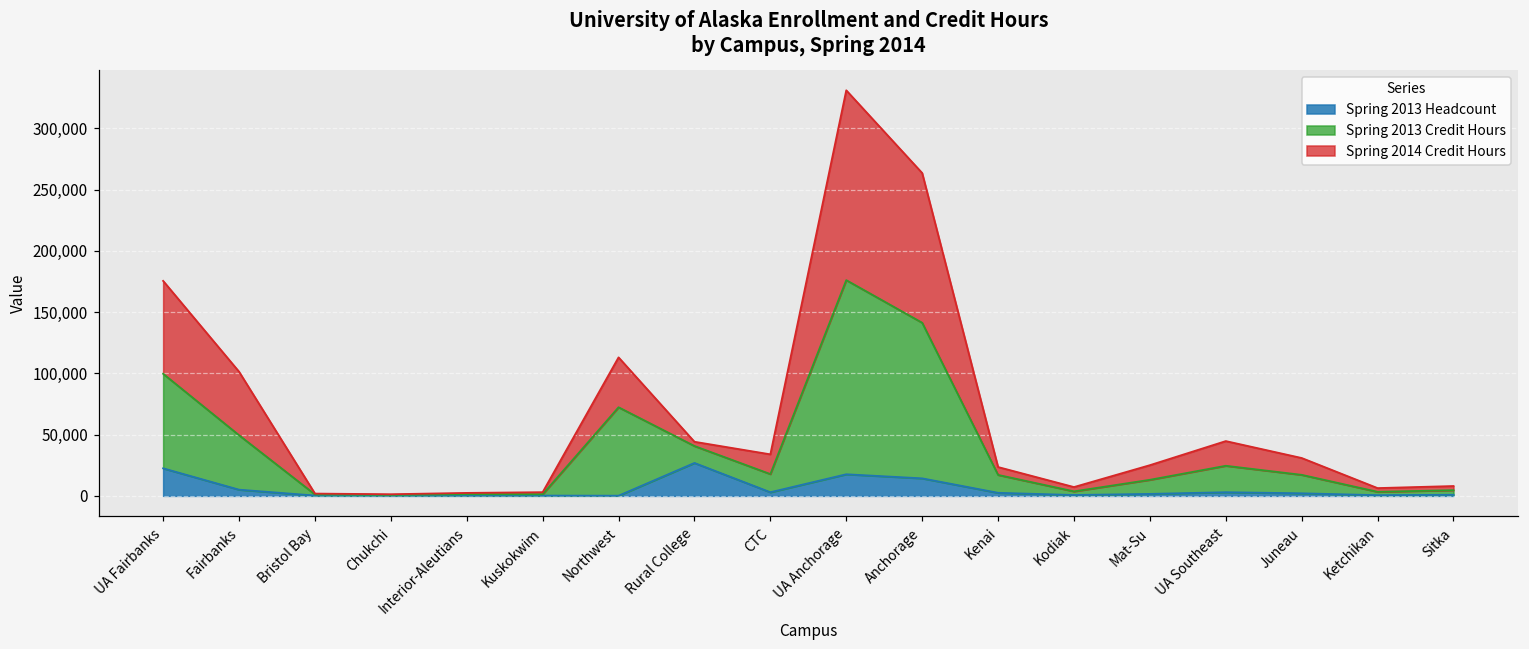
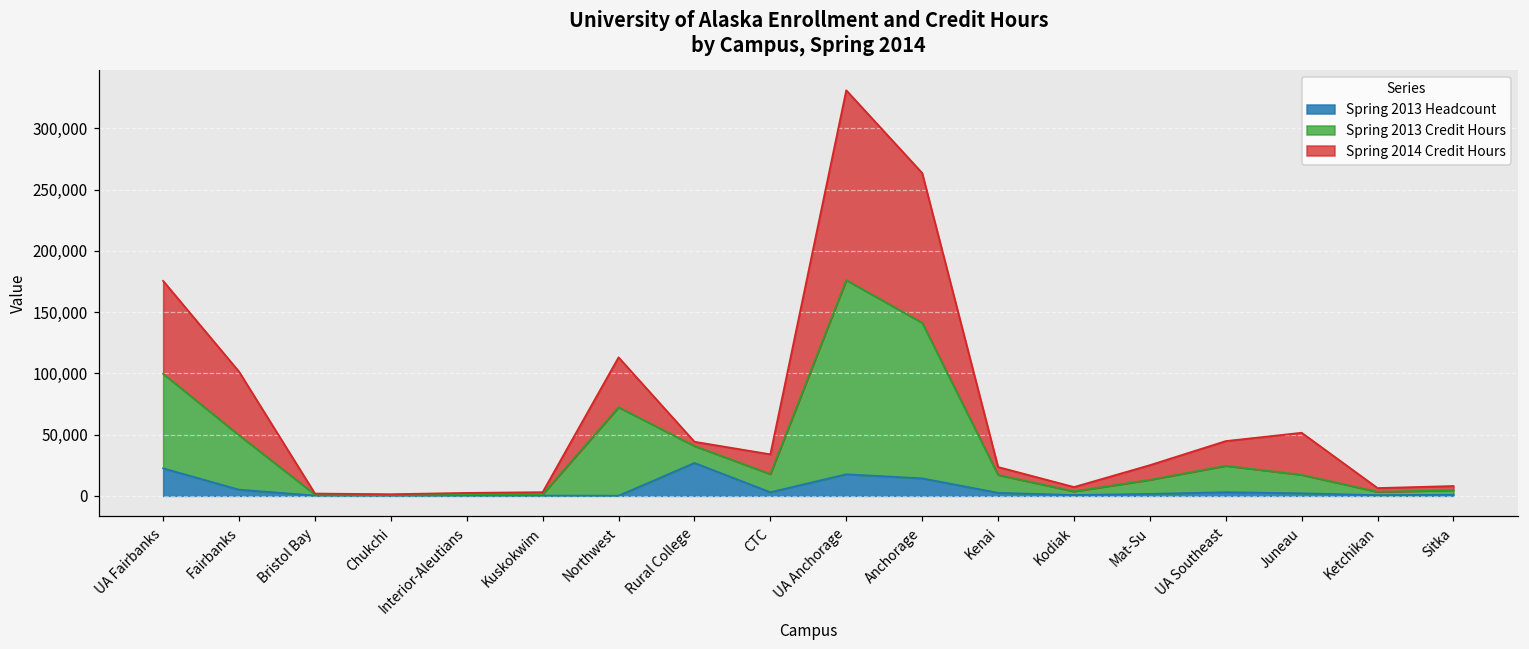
Spring 2014 Credit Hours, Juneau: 14,000 -> 34,000
